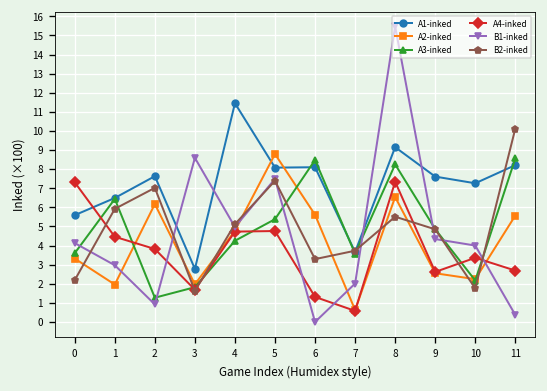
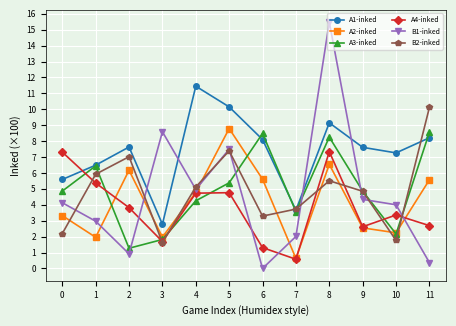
A3-inked, 0: 3.6 -> 4.9
A4-inked, 1: 4.5 -> 5.4
A1-inked, 5: 8.1 -> 10.2
